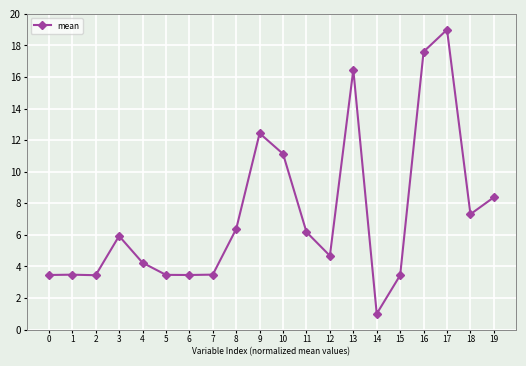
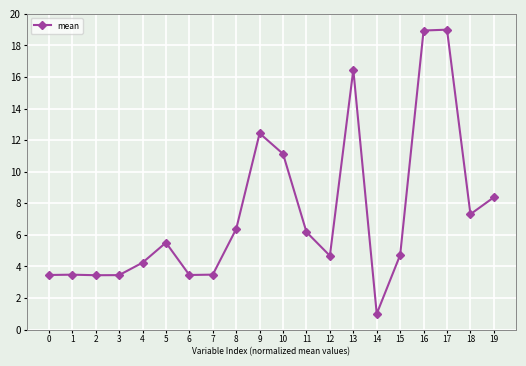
3: 5.9 -> 3.4
5: 3.5 -> 5.5
15: 3.4 -> 4.7
16: 17.6 -> 18.9
